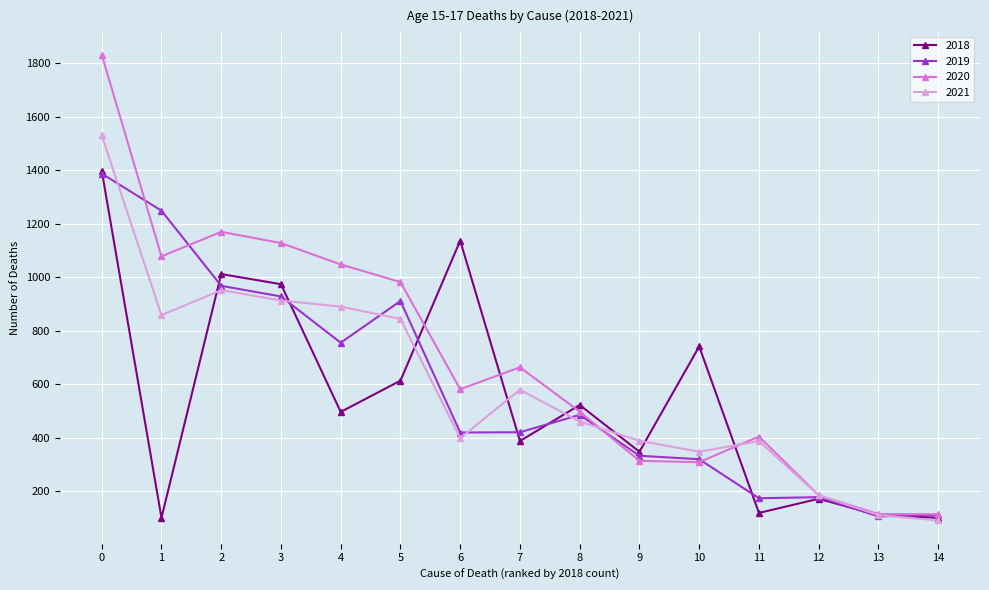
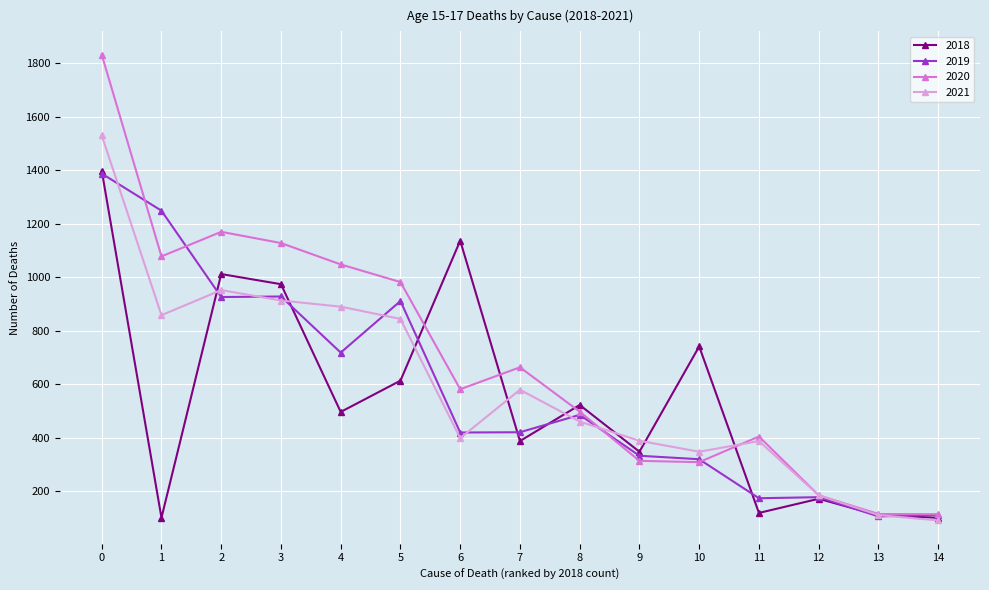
2019, 2: 970 -> 930
2019, 4: 760 -> 720
